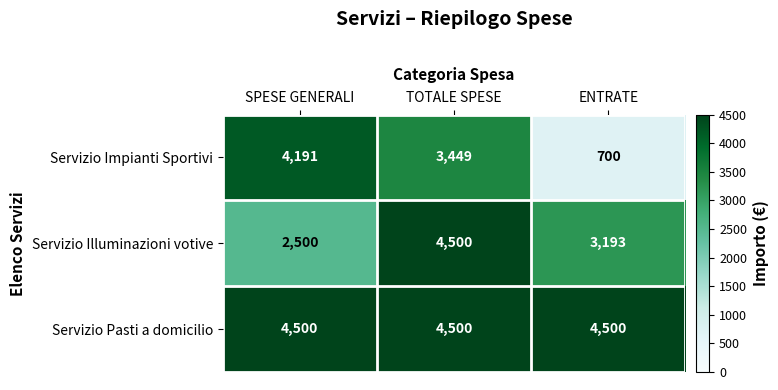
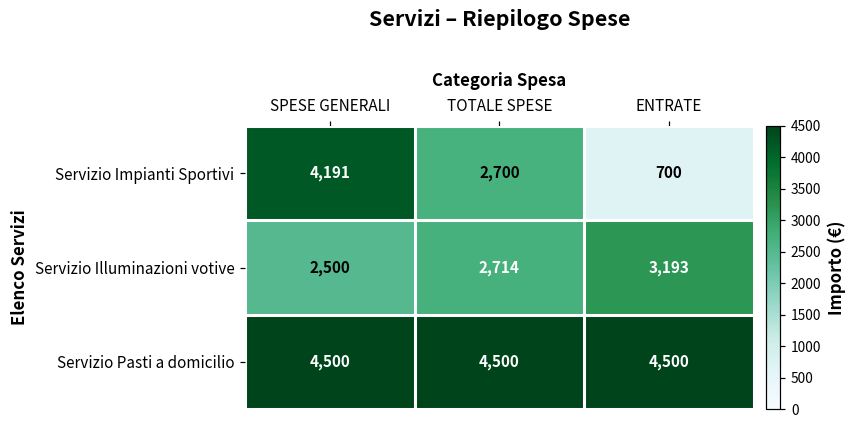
Servizio Impianti Sportivi, TOTALE SPESE: 3,449 -> 2,700
Servizio Illuminazioni votive, TOTALE SPESE: 4,500 -> 2,714
